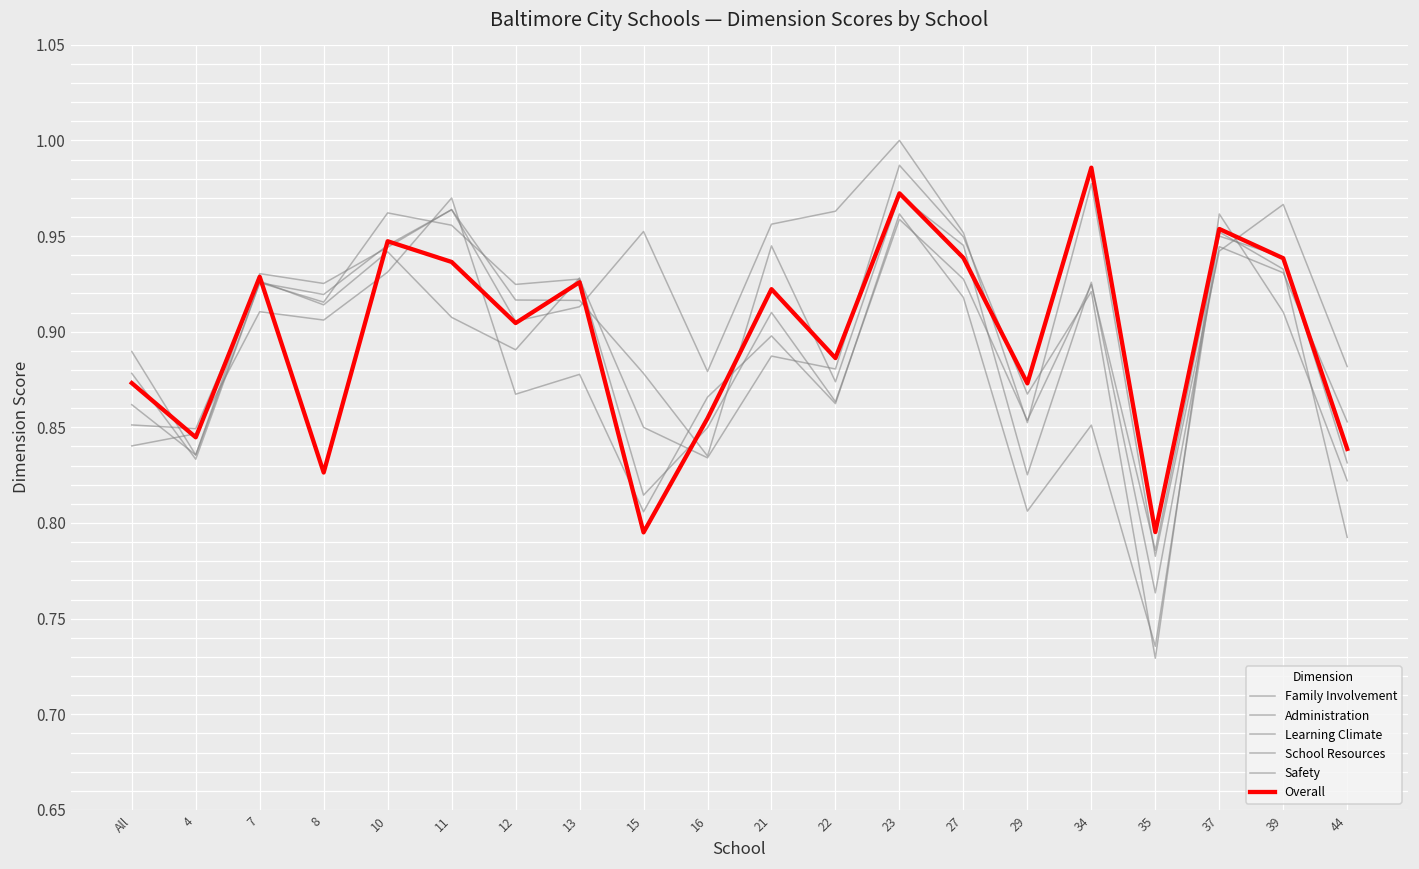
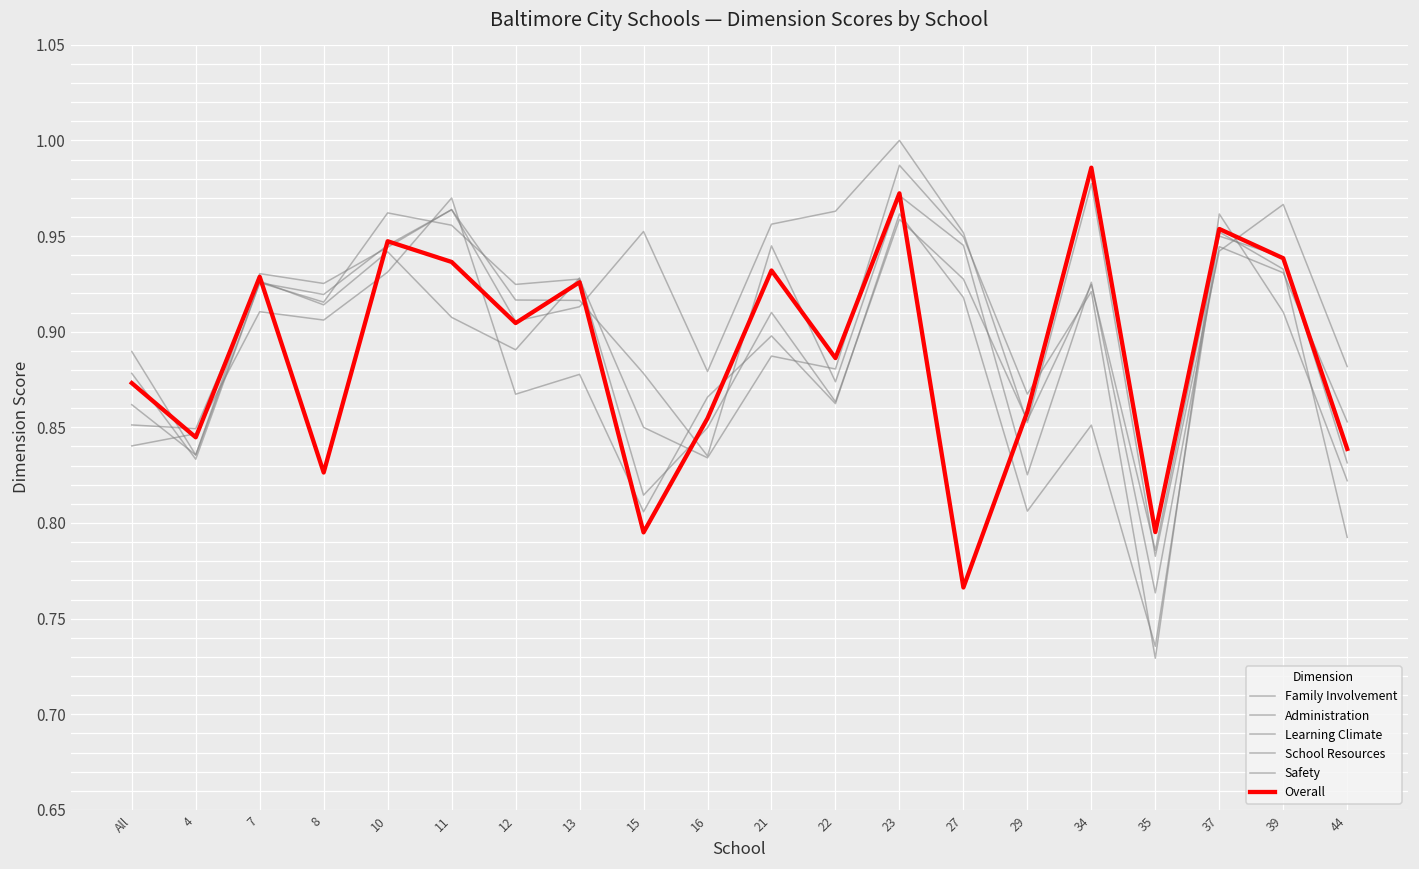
Overall, 21: 0.922 -> 0.932
Overall, 27: 0.939 -> 0.766
Overall, 29: 0.873 -> 0.858
